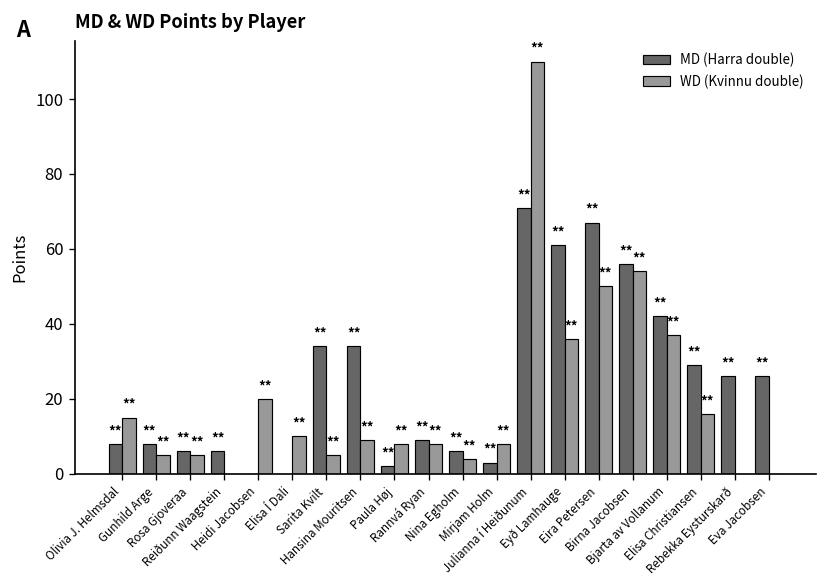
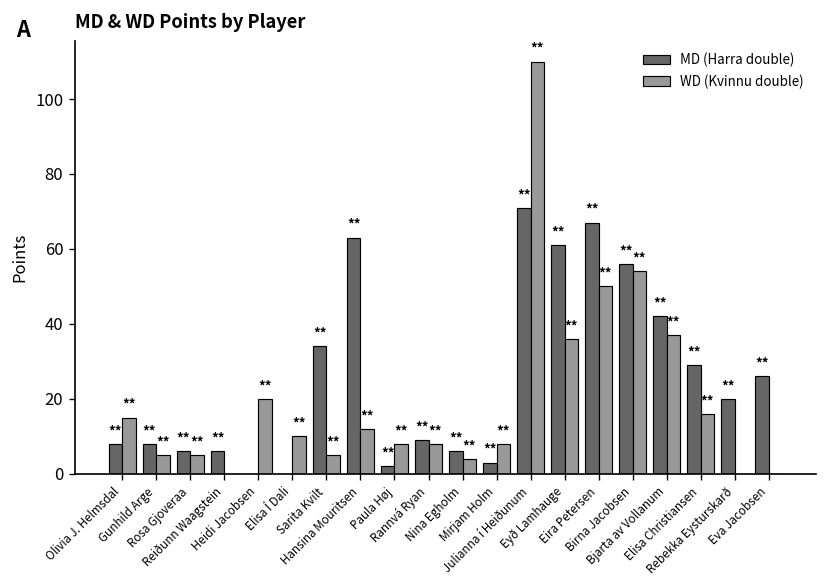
MD (Harra double), Hansina Mouritsen: 34 -> 63
WD (Kvinnu double), Hansina Mouritsen: 9 -> 12
MD (Harra double), Rebekka Eysturskarð: 26 -> 20
